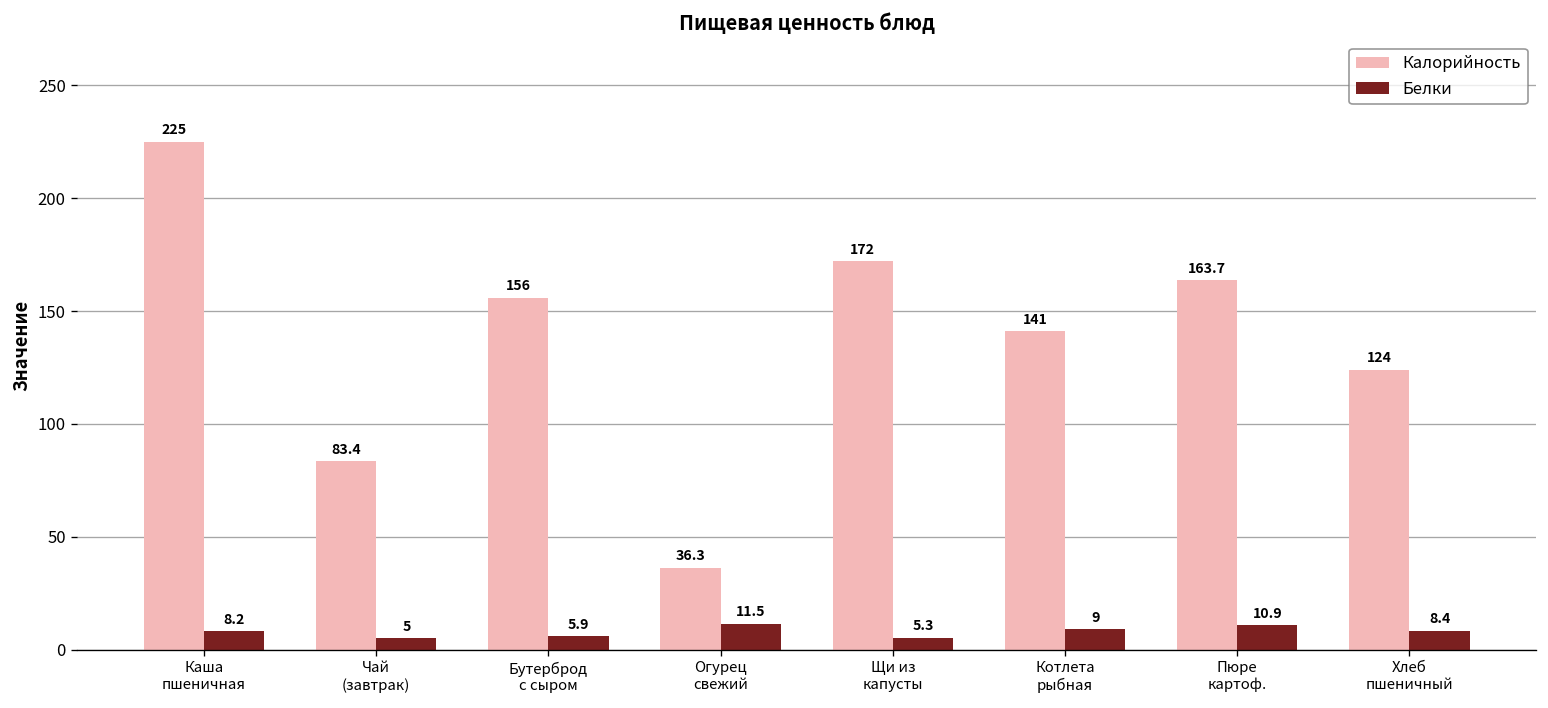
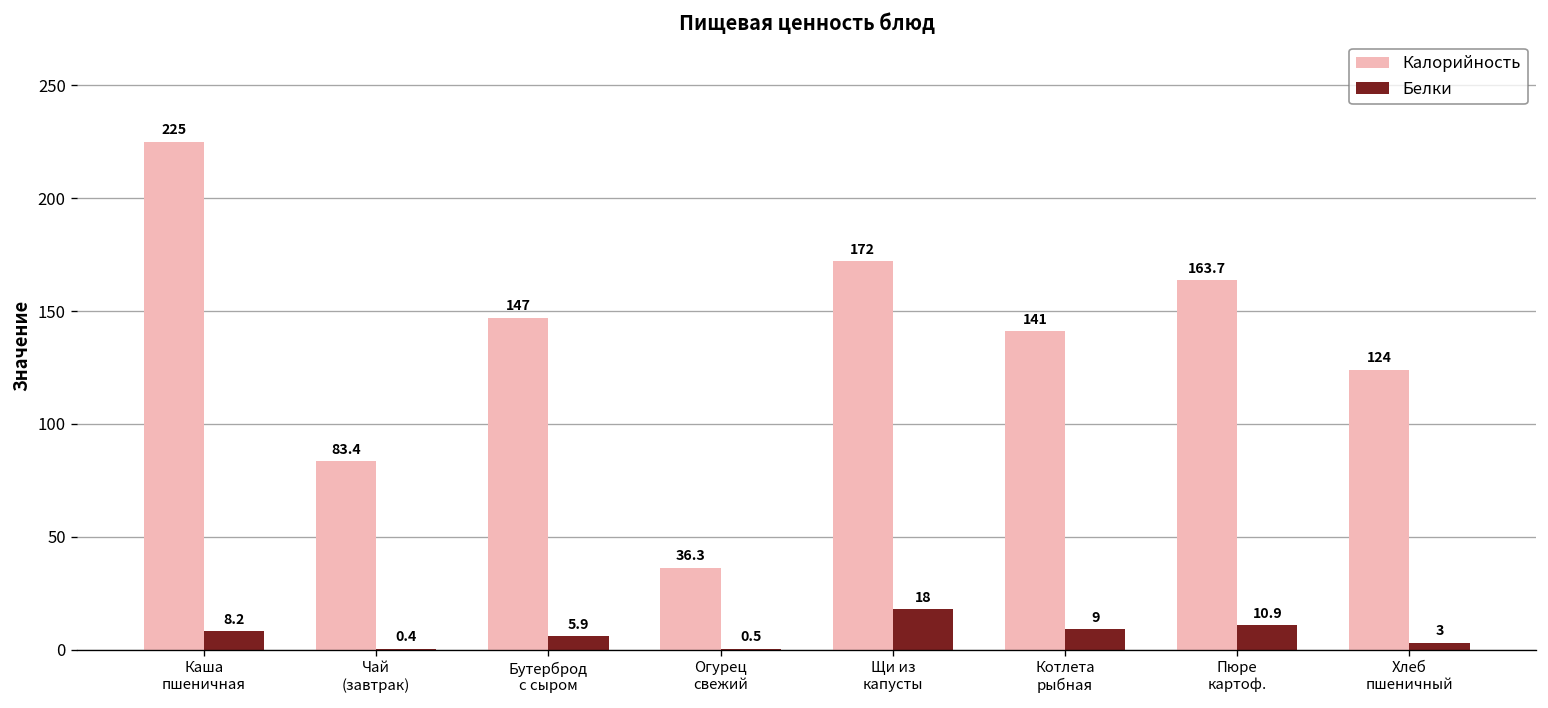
Белки, Чай (завтрак): 5 -> 0.4
Калорийность, Бутерброд с сыром: 156 -> 147
Белки, Огурец свежий: 11.5 -> 0.5
Белки, Щи из капусты: 5.3 -> 18
Белки, Хлеб пшеничный: 8.4 -> 3
